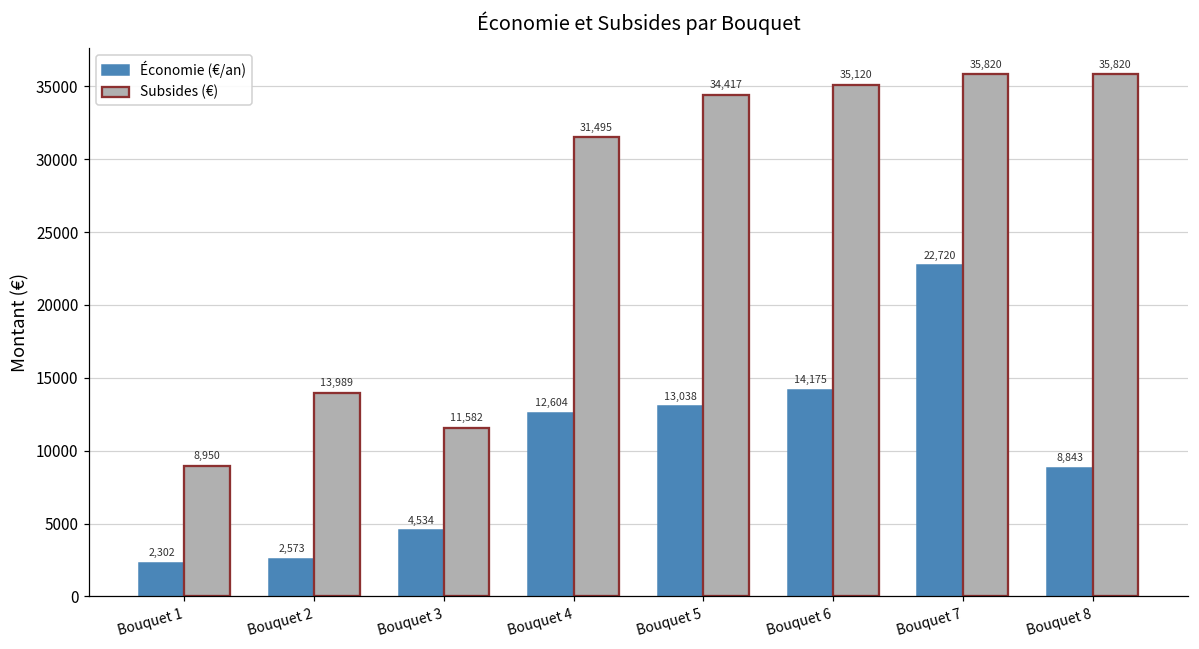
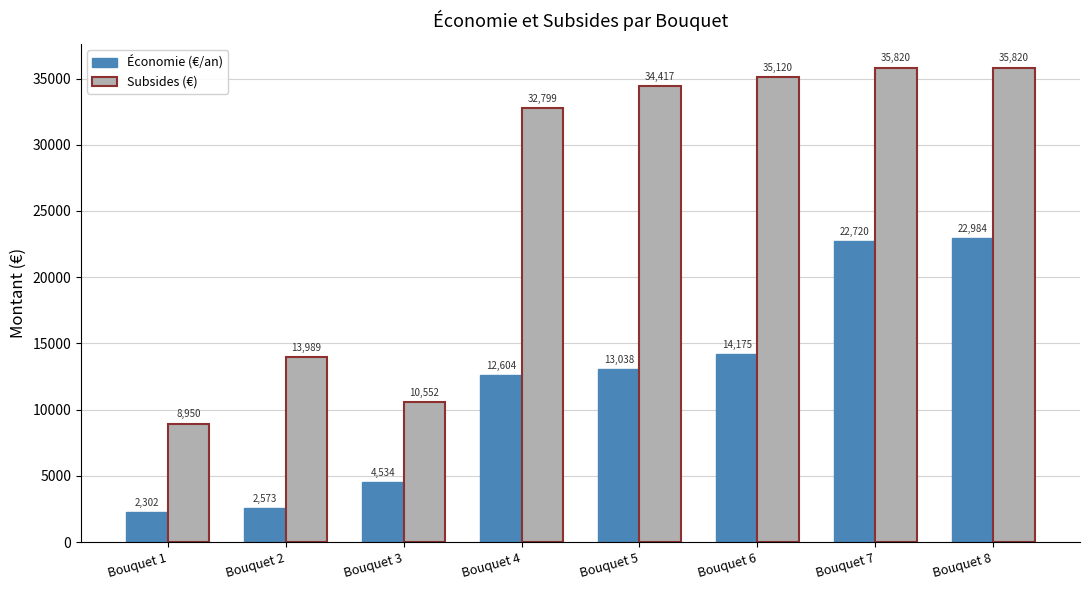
Subsides (€), Bouquet 3: 11,582 -> 10,552
Subsides (€), Bouquet 4: 31,495 -> 32,799
Économie (€/an), Bouquet 8: 8,843 -> 22,984
